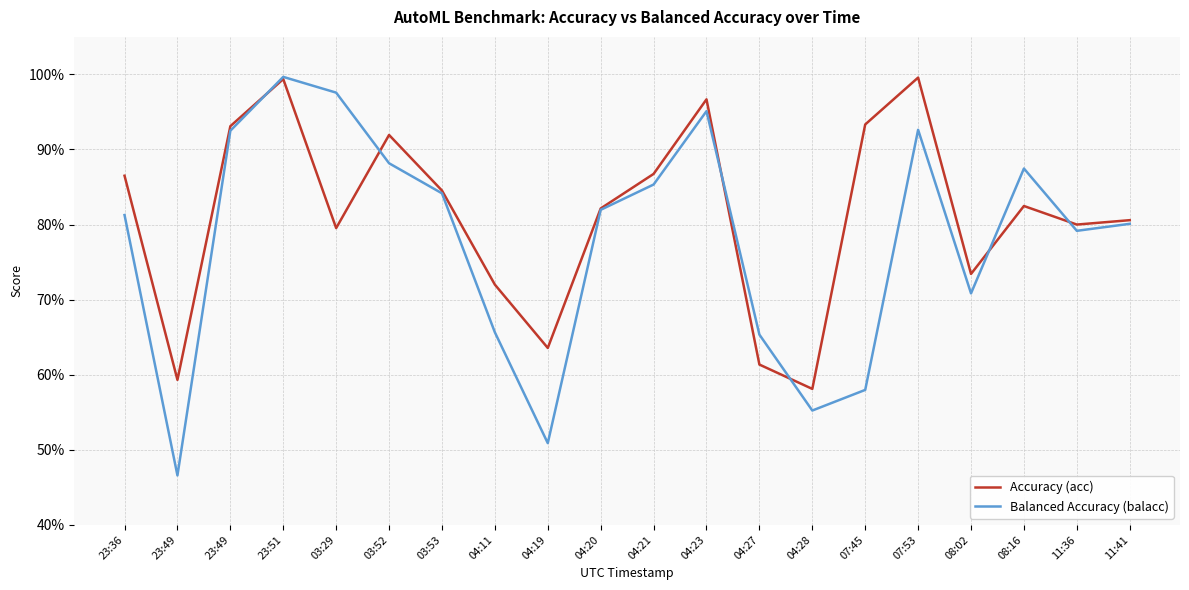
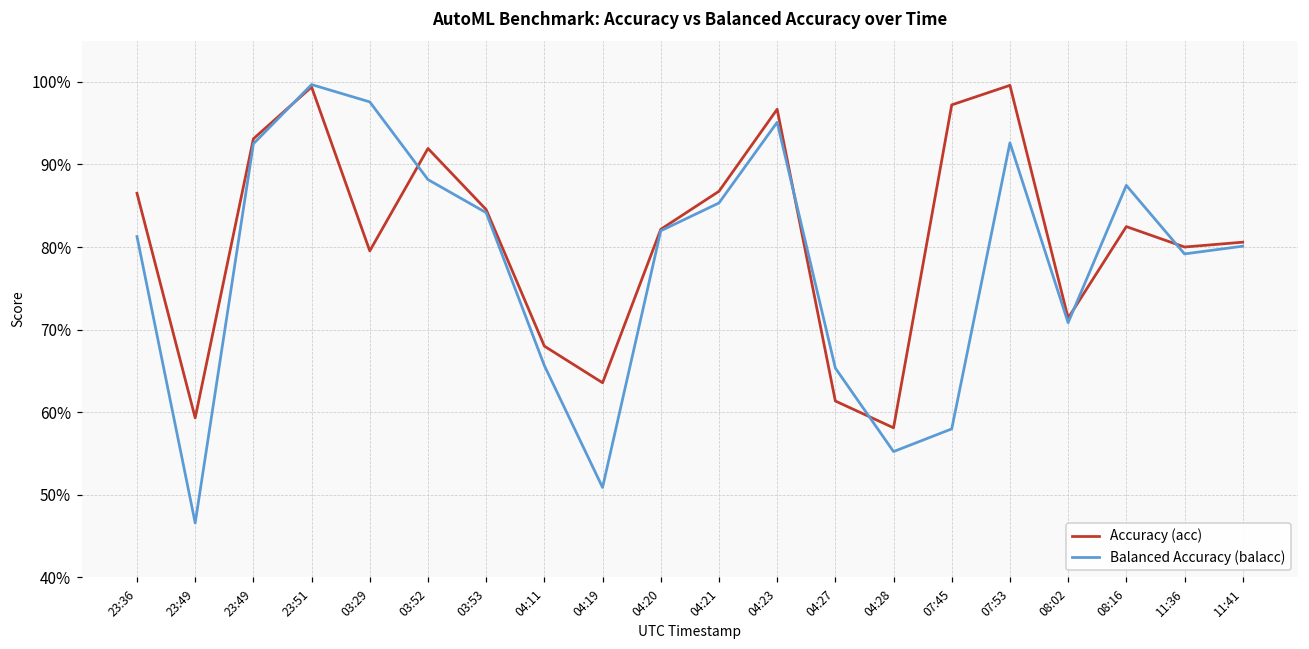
Accuracy (acc), 04:11: 72% -> 68%
Accuracy (acc), 07:45: 93% -> 97%
Accuracy (acc), 08:02: 73% -> 71%
